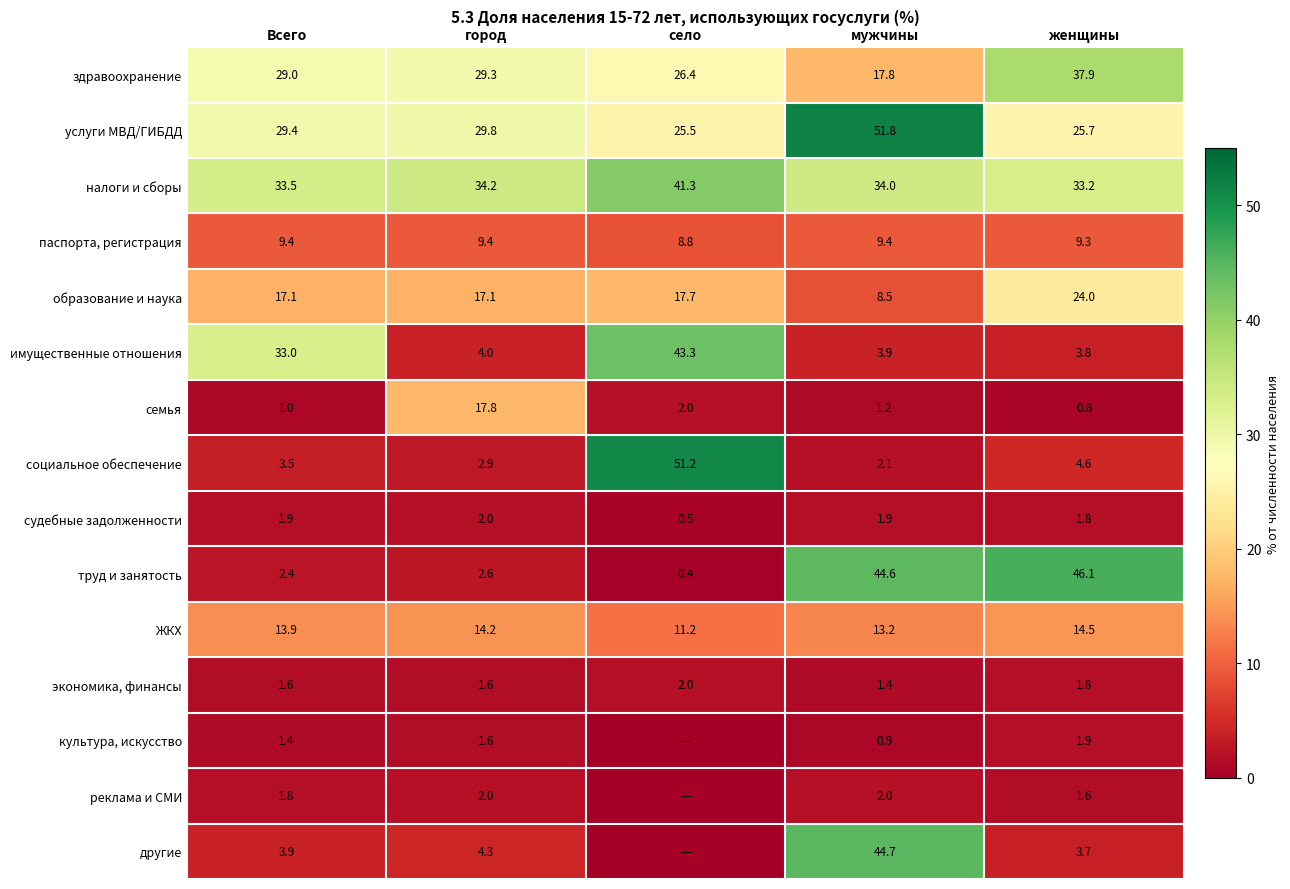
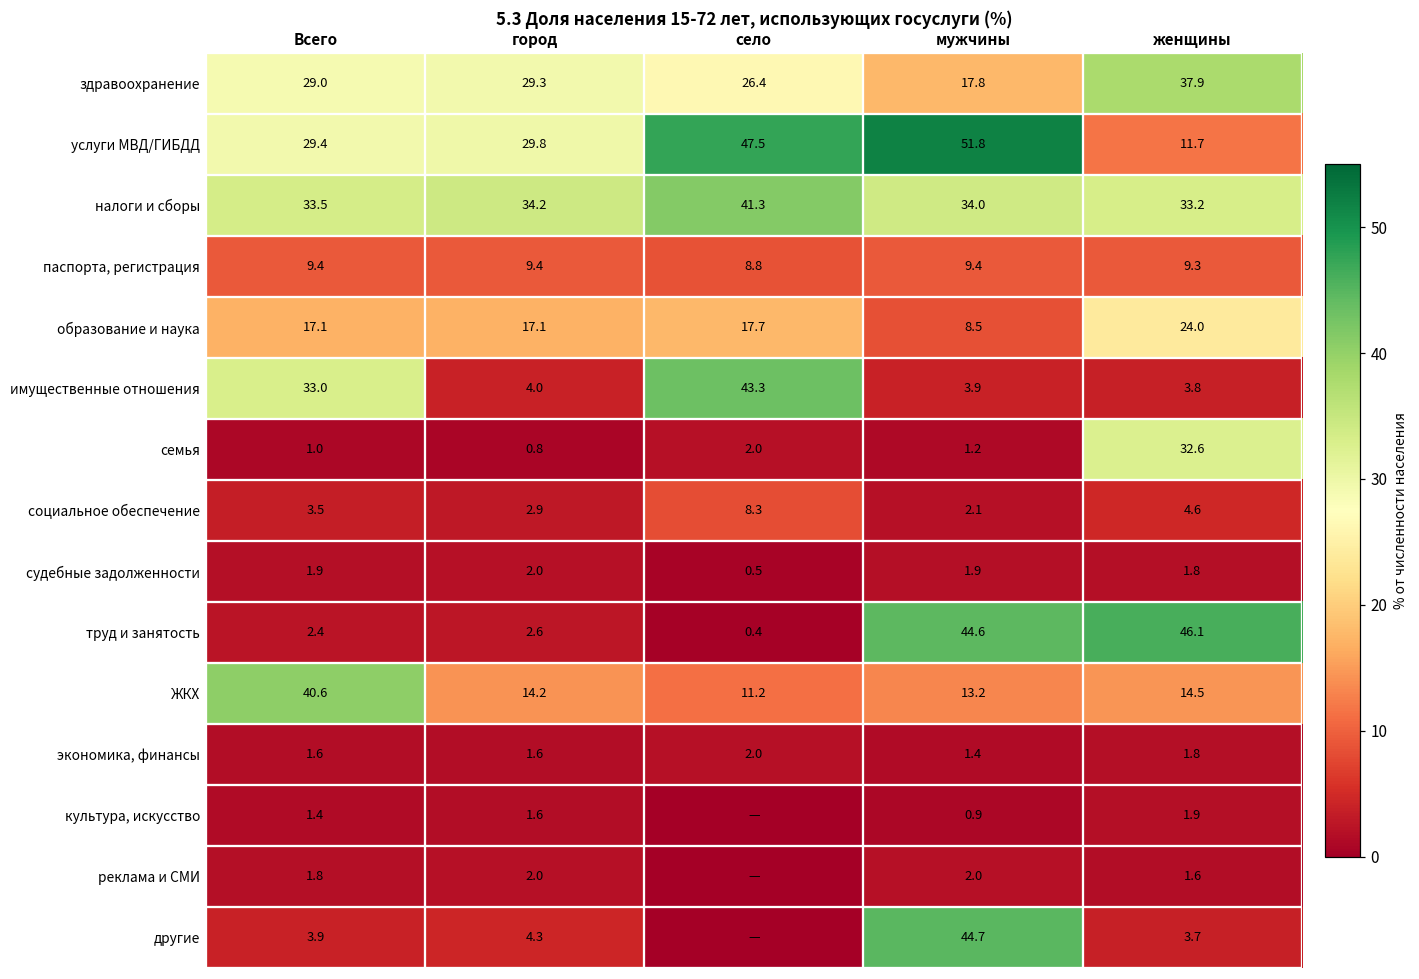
услуги МВД/ГИБДД, село: 25.5 -> 47.5
услуги МВД/ГИБДД, женщины: 25.7 -> 11.7
семья, город: 17.8 -> 0.8
семья, женщины: 0.8 -> 32.6
социальное обеспечение, село: 51.2 -> 8.3
ЖКХ, Всего: 13.9 -> 40.6
